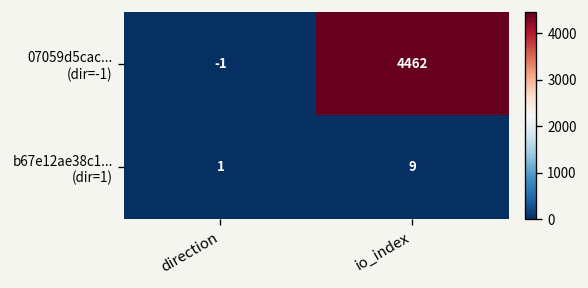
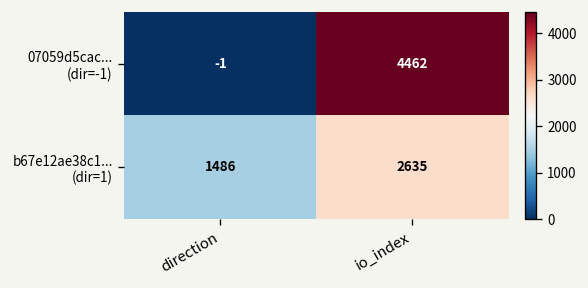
b67e12ae38c1... (dir=1), direction: 1 -> 1486
b67e12ae38c1... (dir=1), io_index: 9 -> 2635
